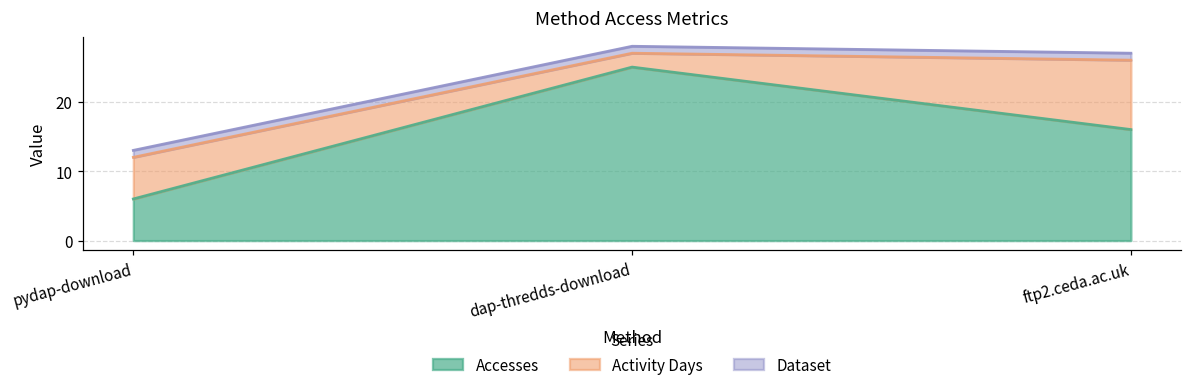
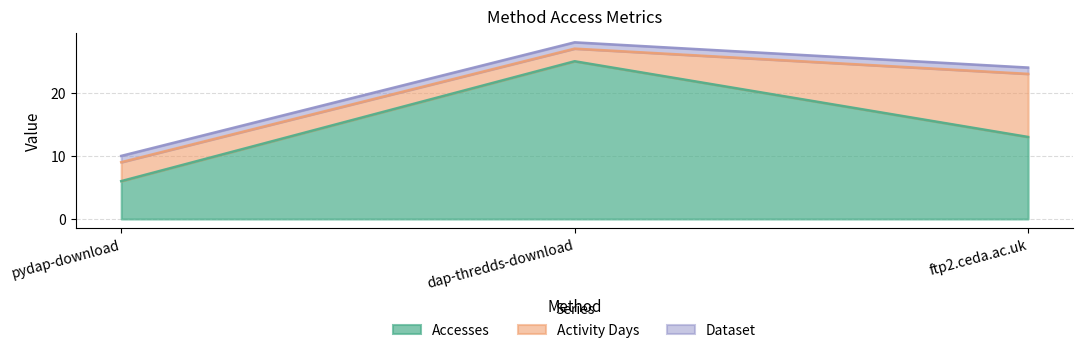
Activity Days, pydap-download: 6 -> 3
Accesses, ftp2.ceda.ac.uk: 16 -> 13
